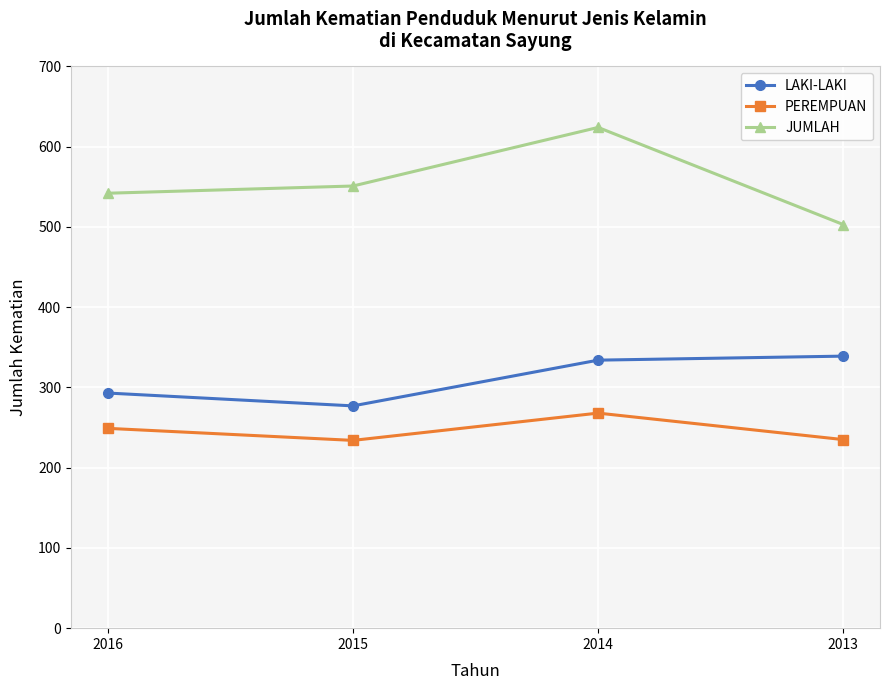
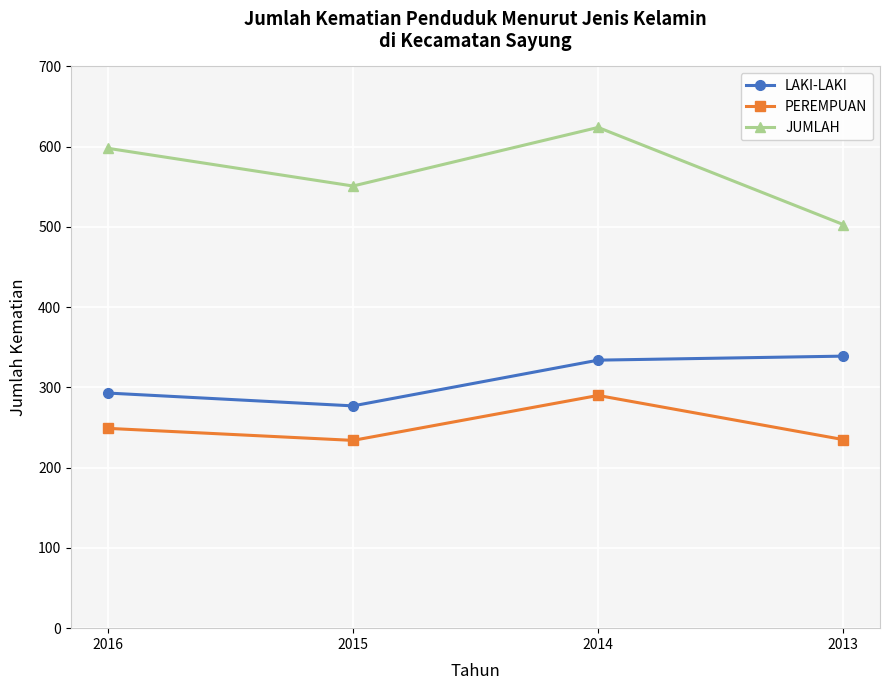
JUMLAH, 2016: 540 -> 600
PEREMPUAN, 2014: 270 -> 290
